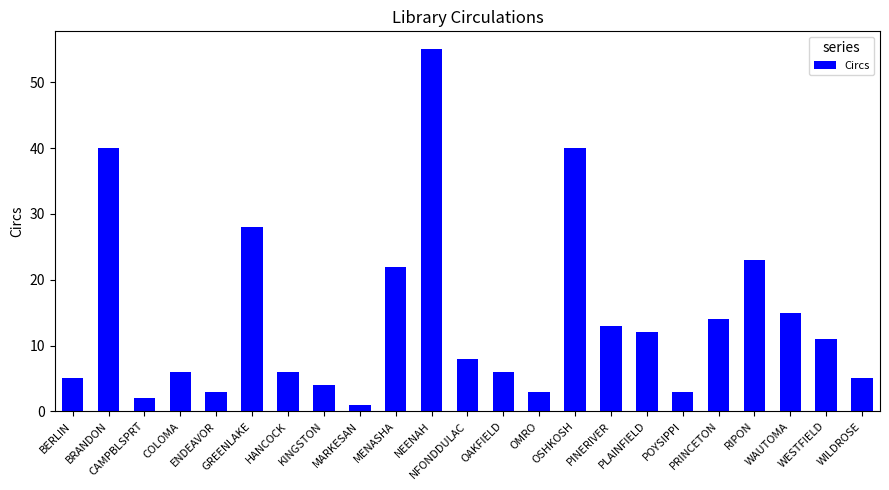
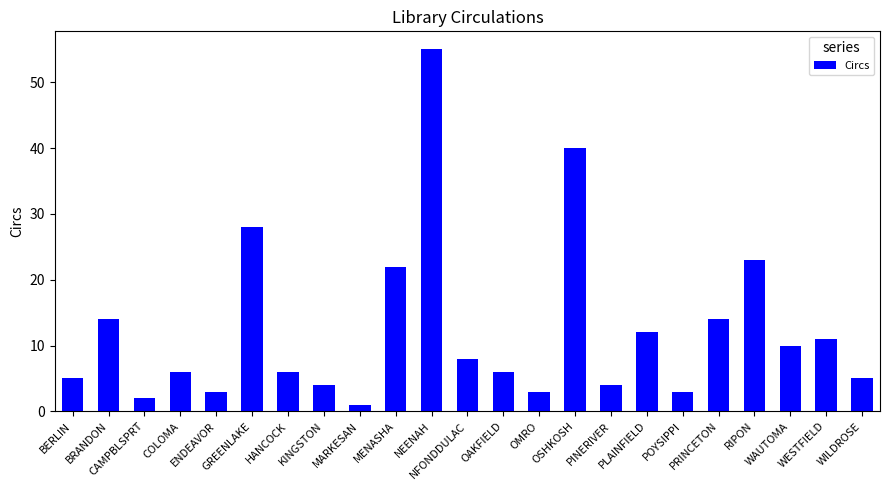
BRANDON: 40 -> 14
PINERIVER: 13 -> 4
WAUTOMA: 15 -> 10
